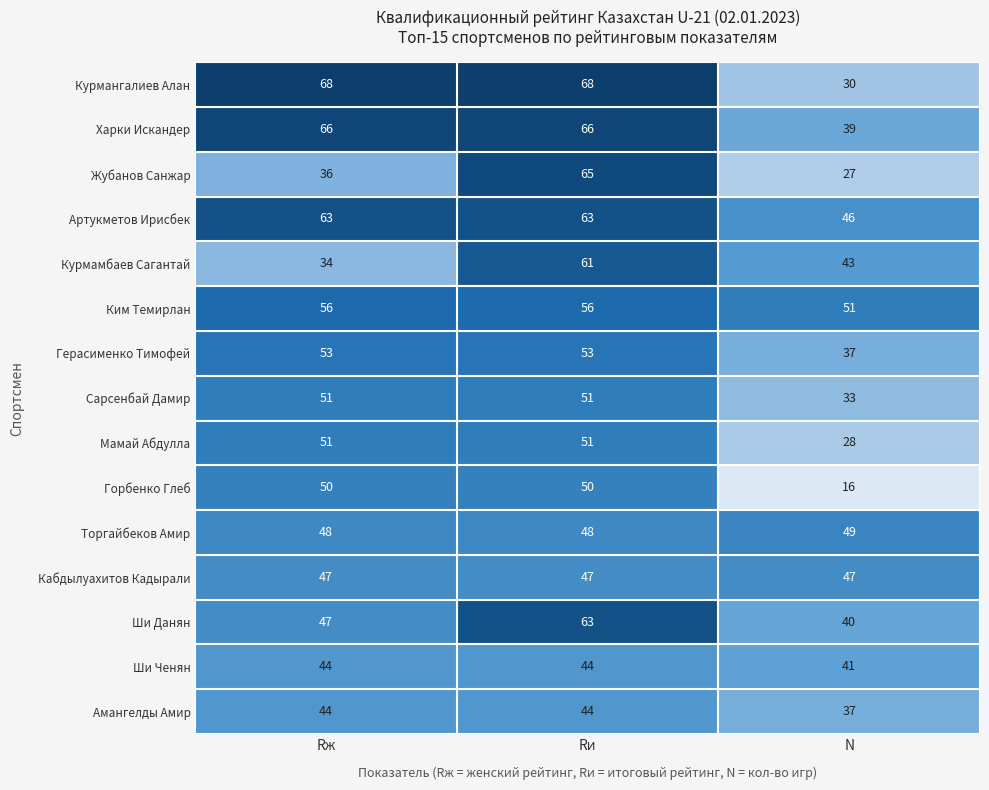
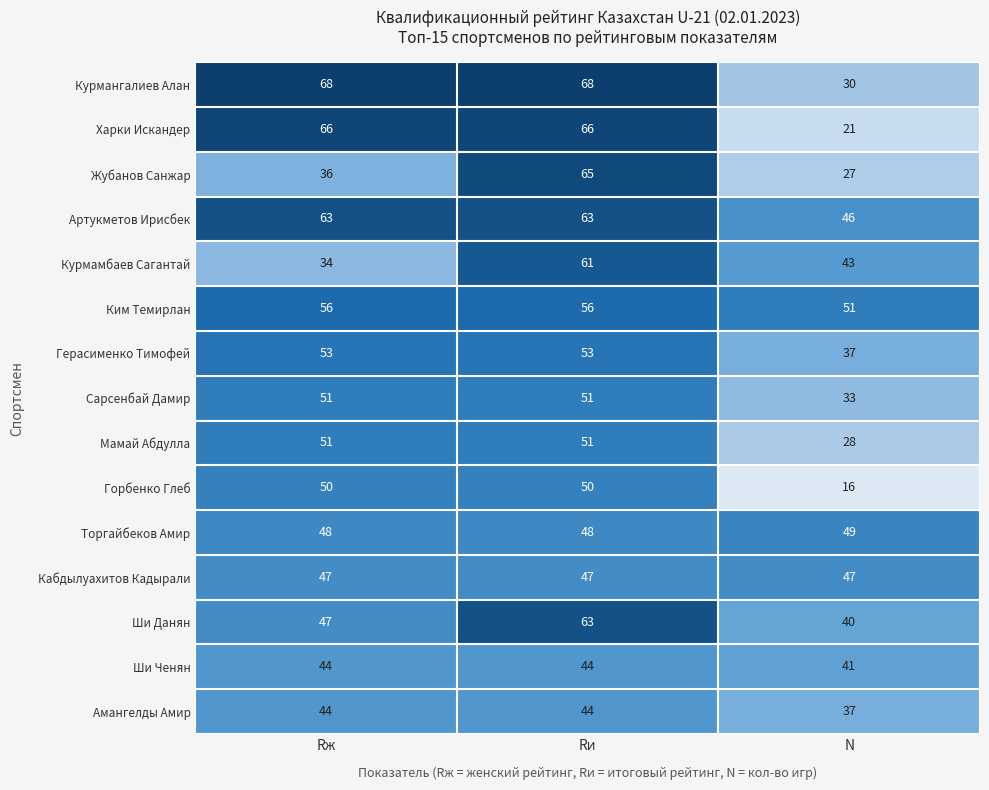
Харки Искандер, N: 39 -> 21
